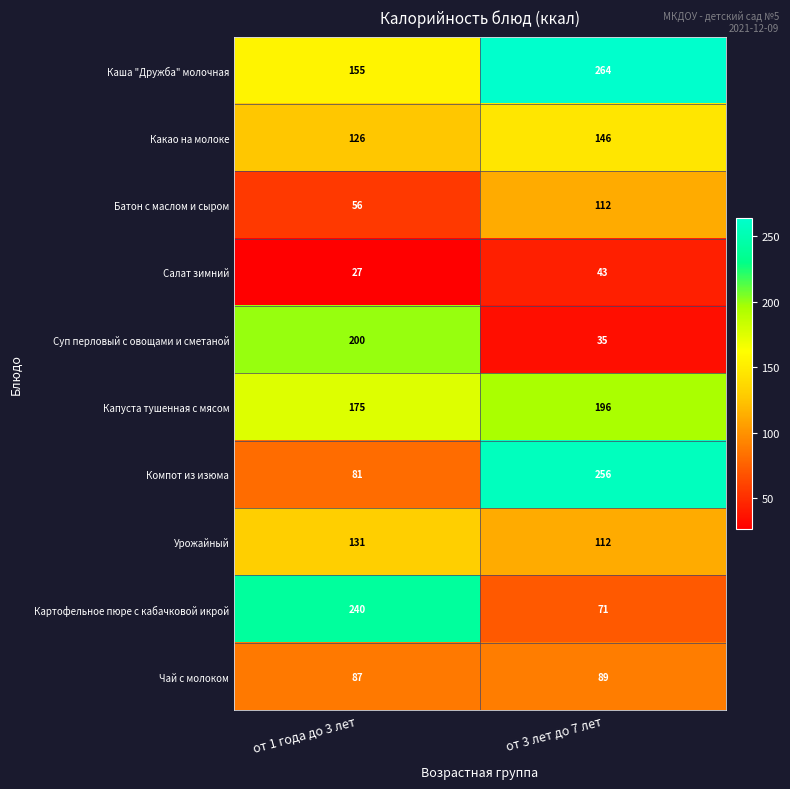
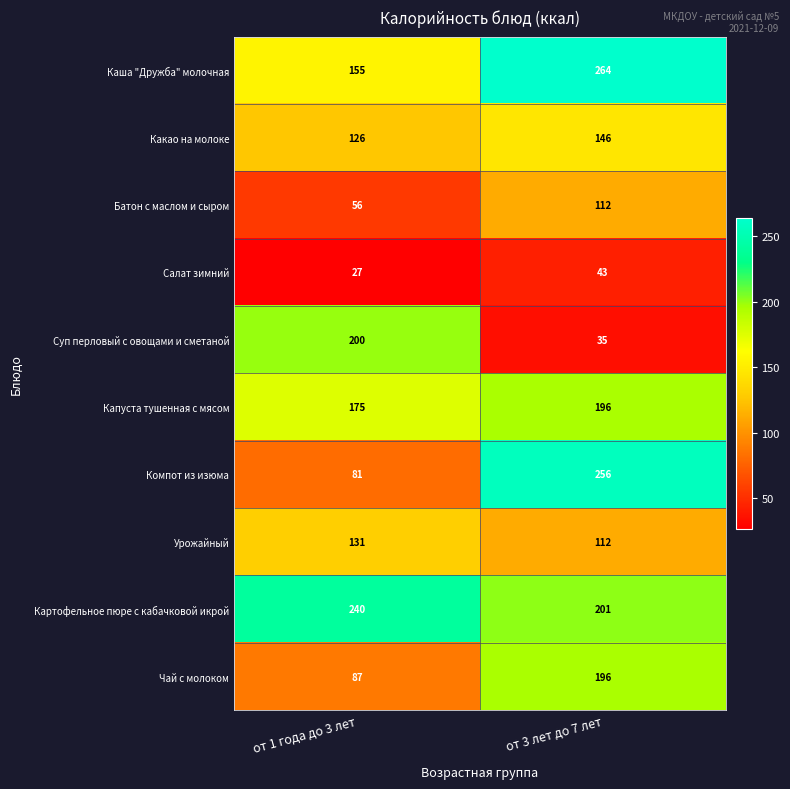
Картофельное пюре с кабачковой икрой, от 3 лет до 7 лет: 71 -> 201
Чай с молоком, от 3 лет до 7 лет: 89 -> 196
